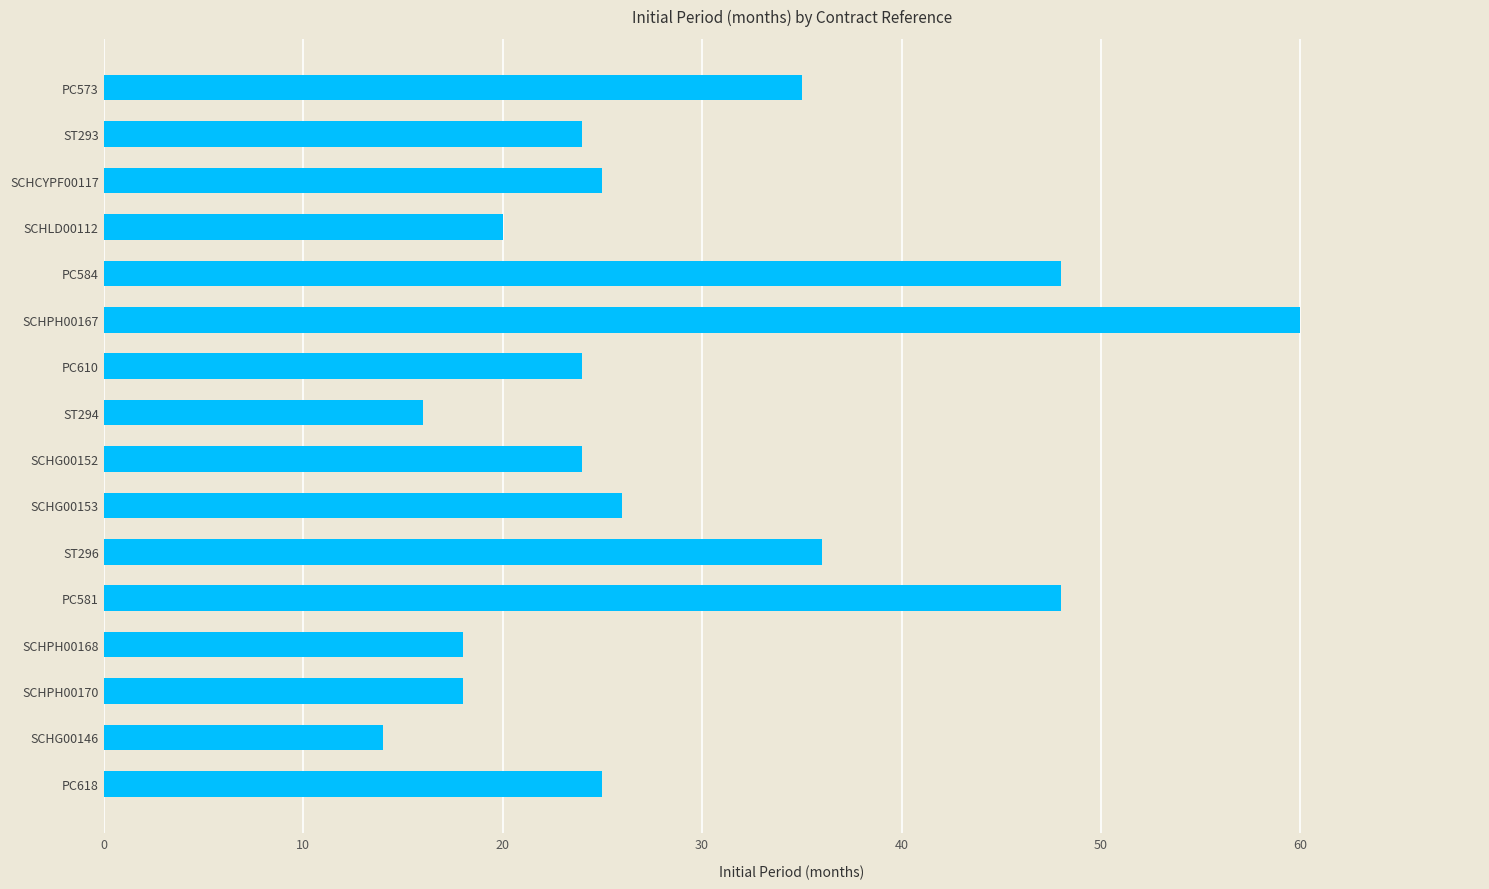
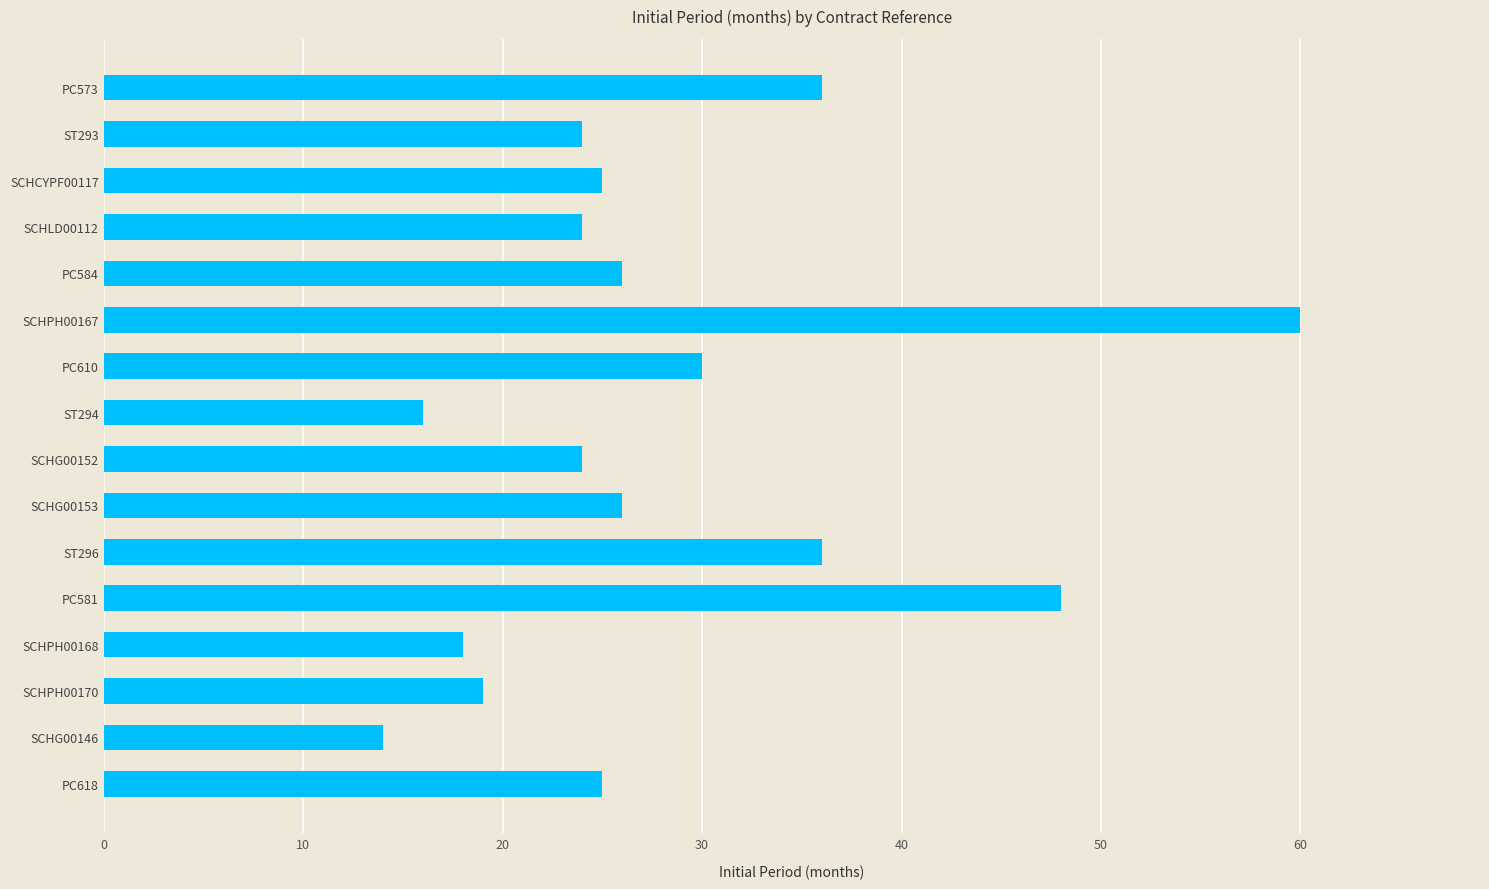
PC573: 35 -> 36
SCHLD00112: 20 -> 24
PC584: 48 -> 26
PC610: 24 -> 30
SCHPH00170: 18 -> 19
